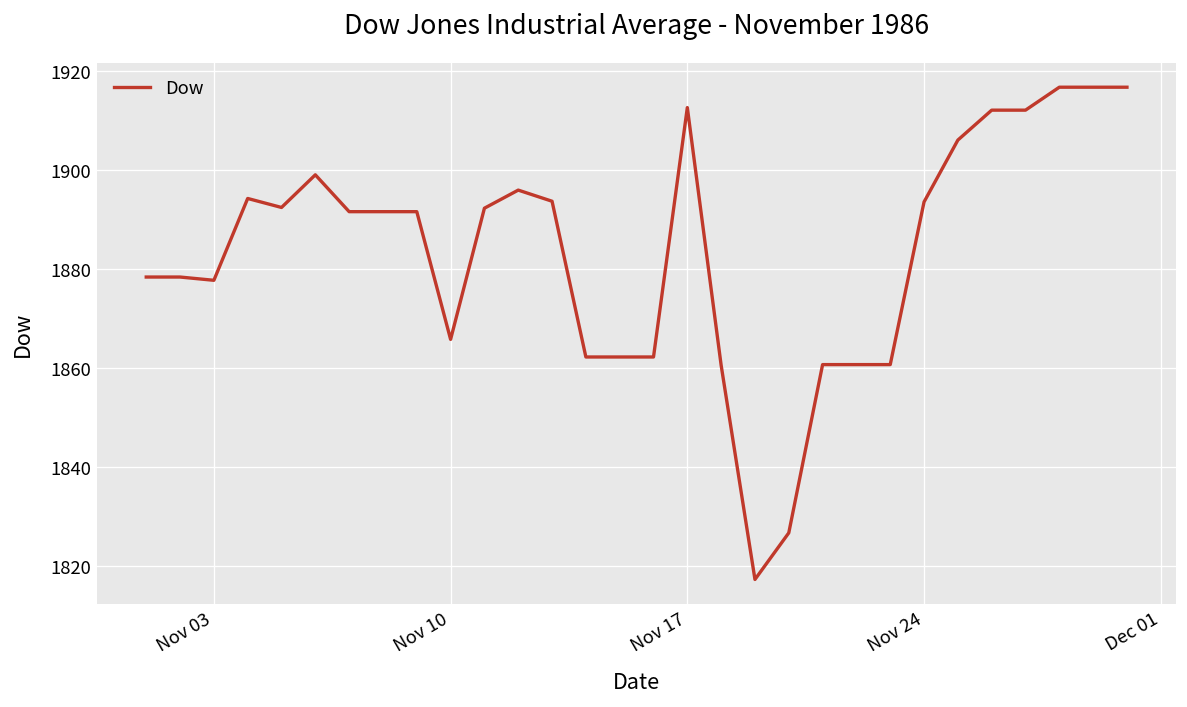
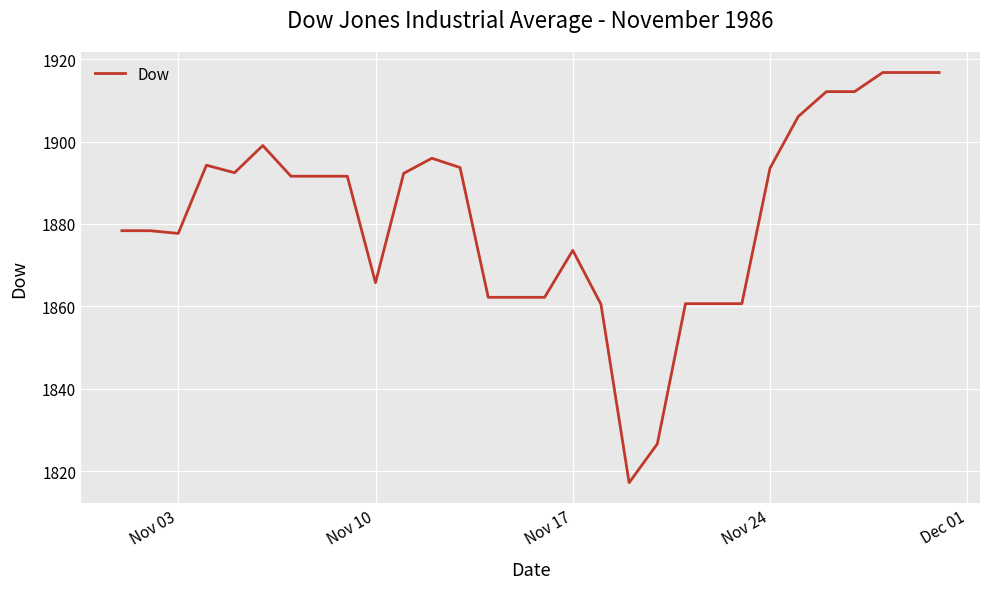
Nov 17: 1913 -> 1874
